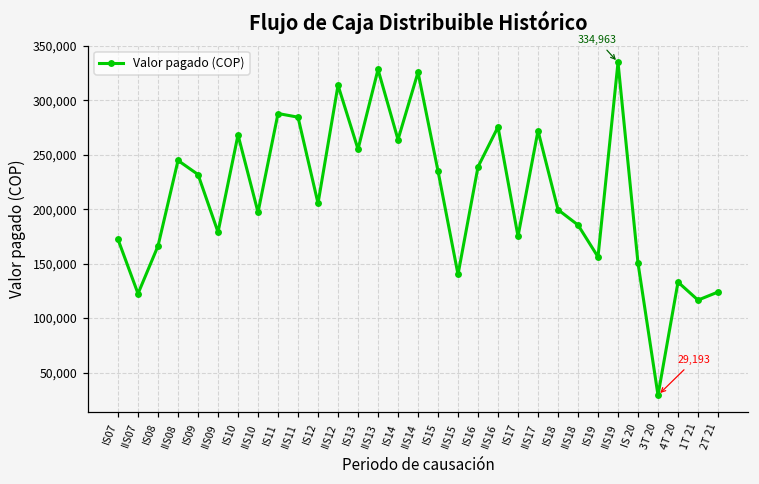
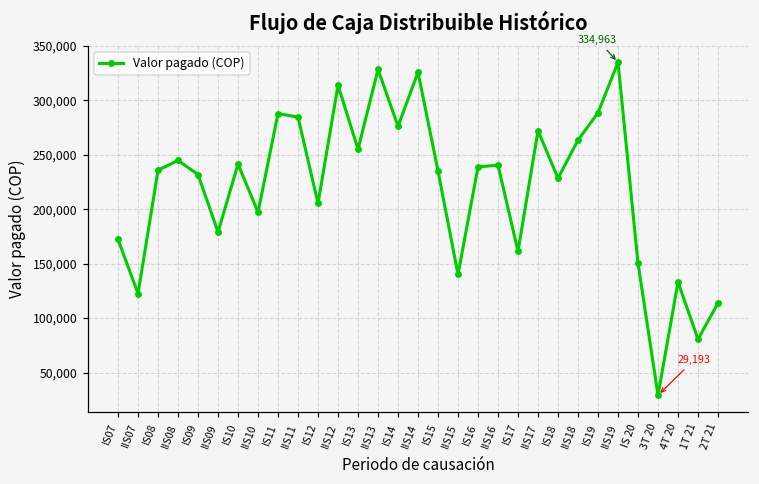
IS08: 170,000 -> 240,000
IS10: 270,000 -> 240,000
IS14: 260,000 -> 280,000
IIS16: 280,000 -> 240,000
IS17: 180,000 -> 160,000
IS18: 200,000 -> 230,000
IIS18: 190,000 -> 260,000
IS19: 160,000 -> 290,000
1T 21: 120,000 -> 80,000
2T 21: 120,000 -> 110,000
